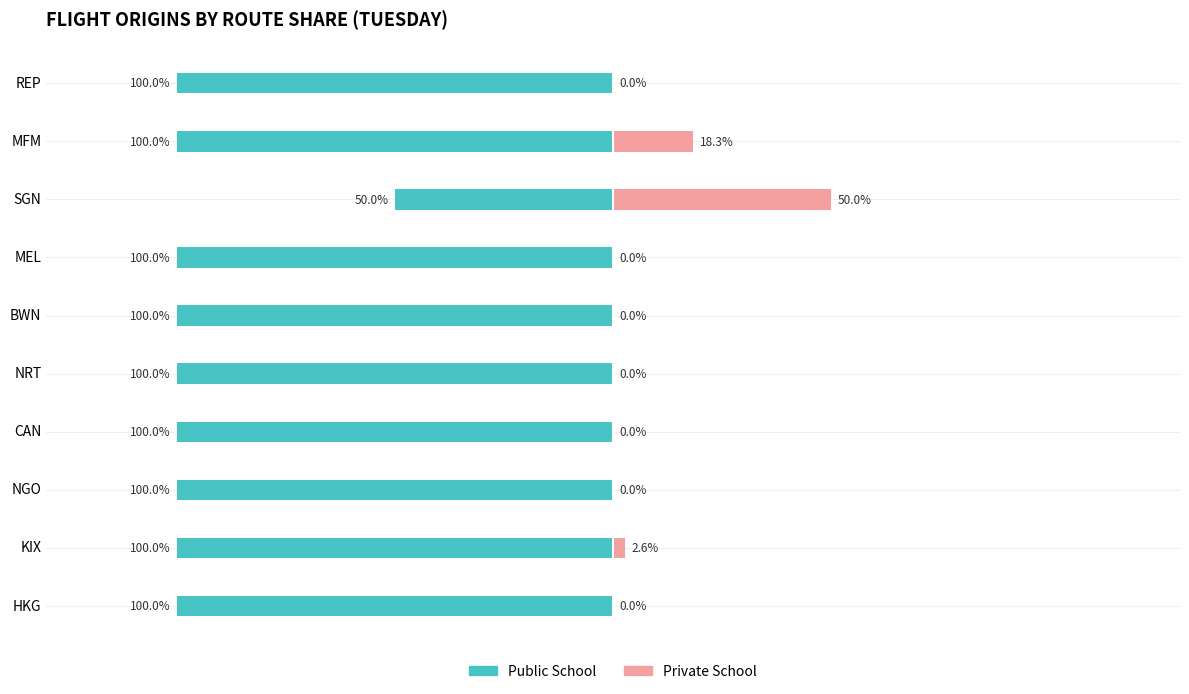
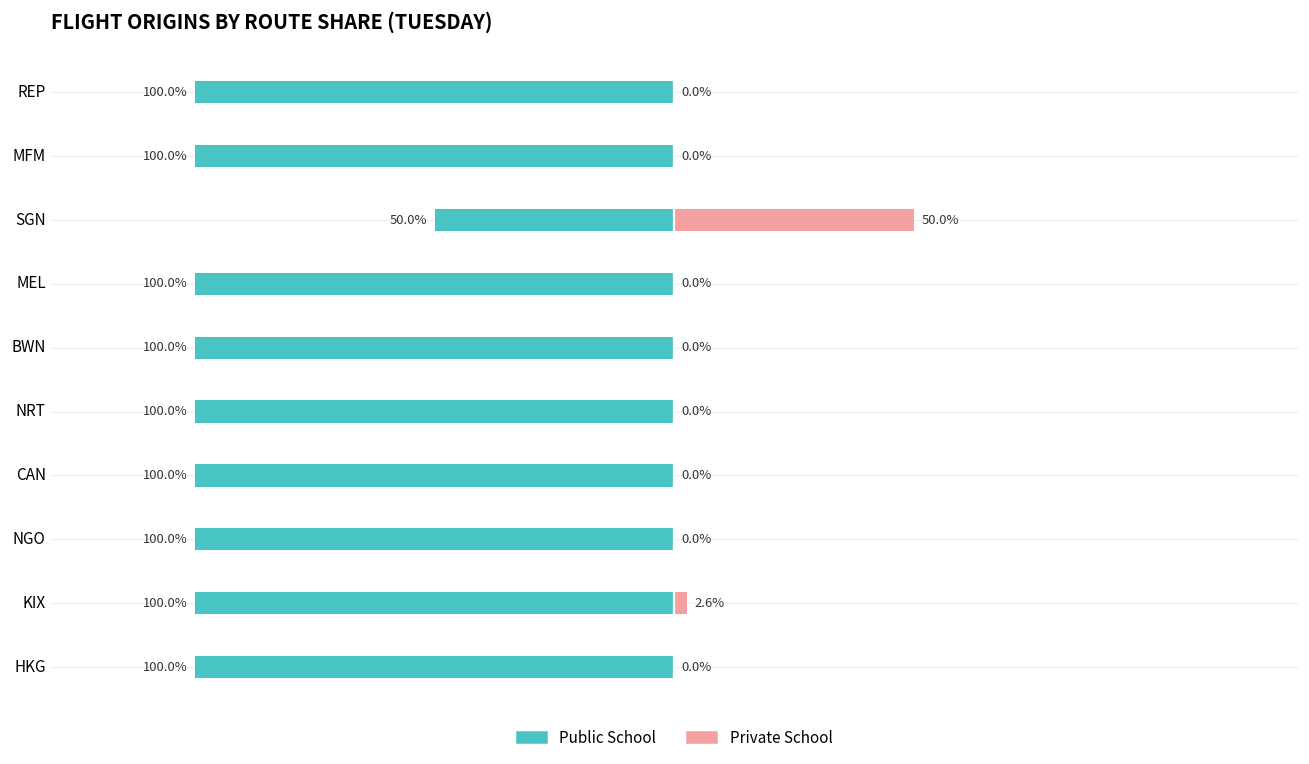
Private School, MFM: 18.3% -> 0.0%
